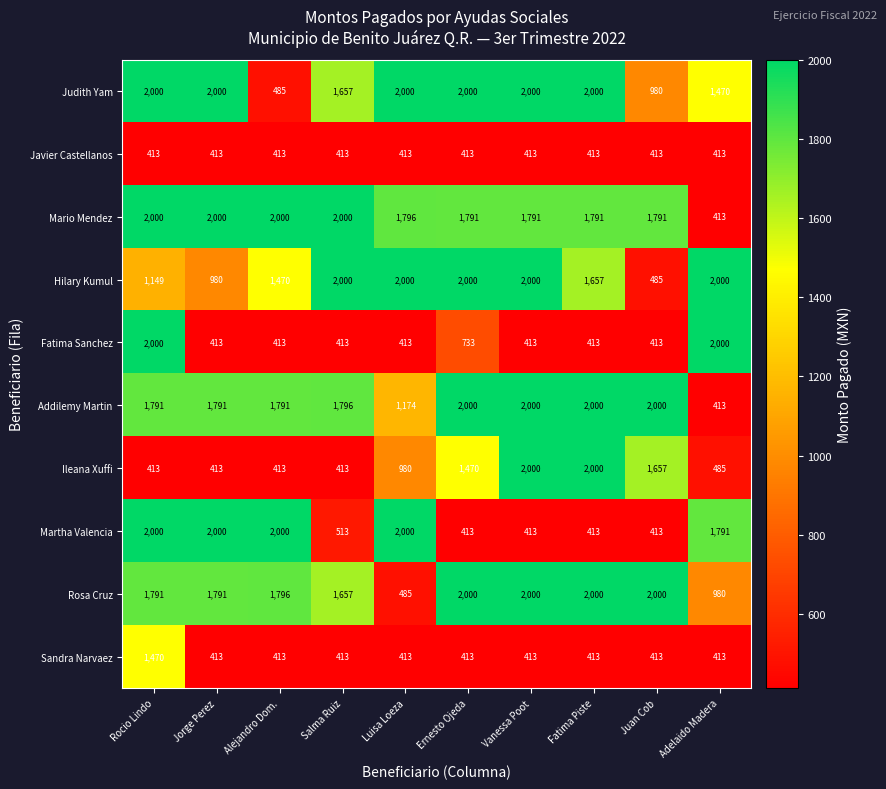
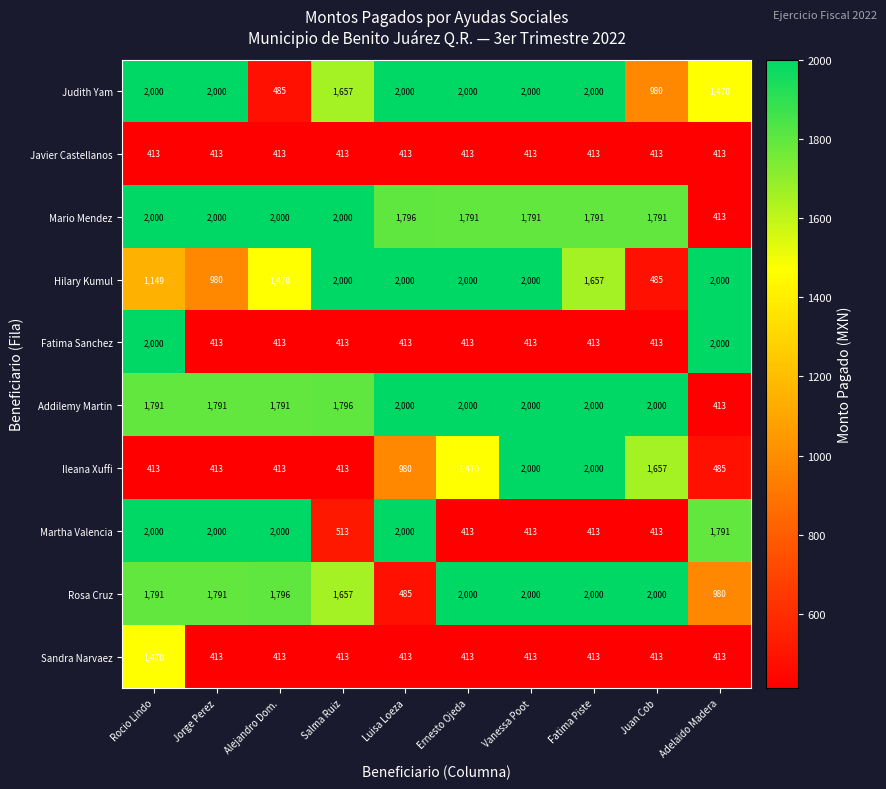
Fatima Sanchez, Ernesto Ojeda: 733 -> 413
Addilemy Martin, Luisa Loeza: 1,174 -> 2,000
